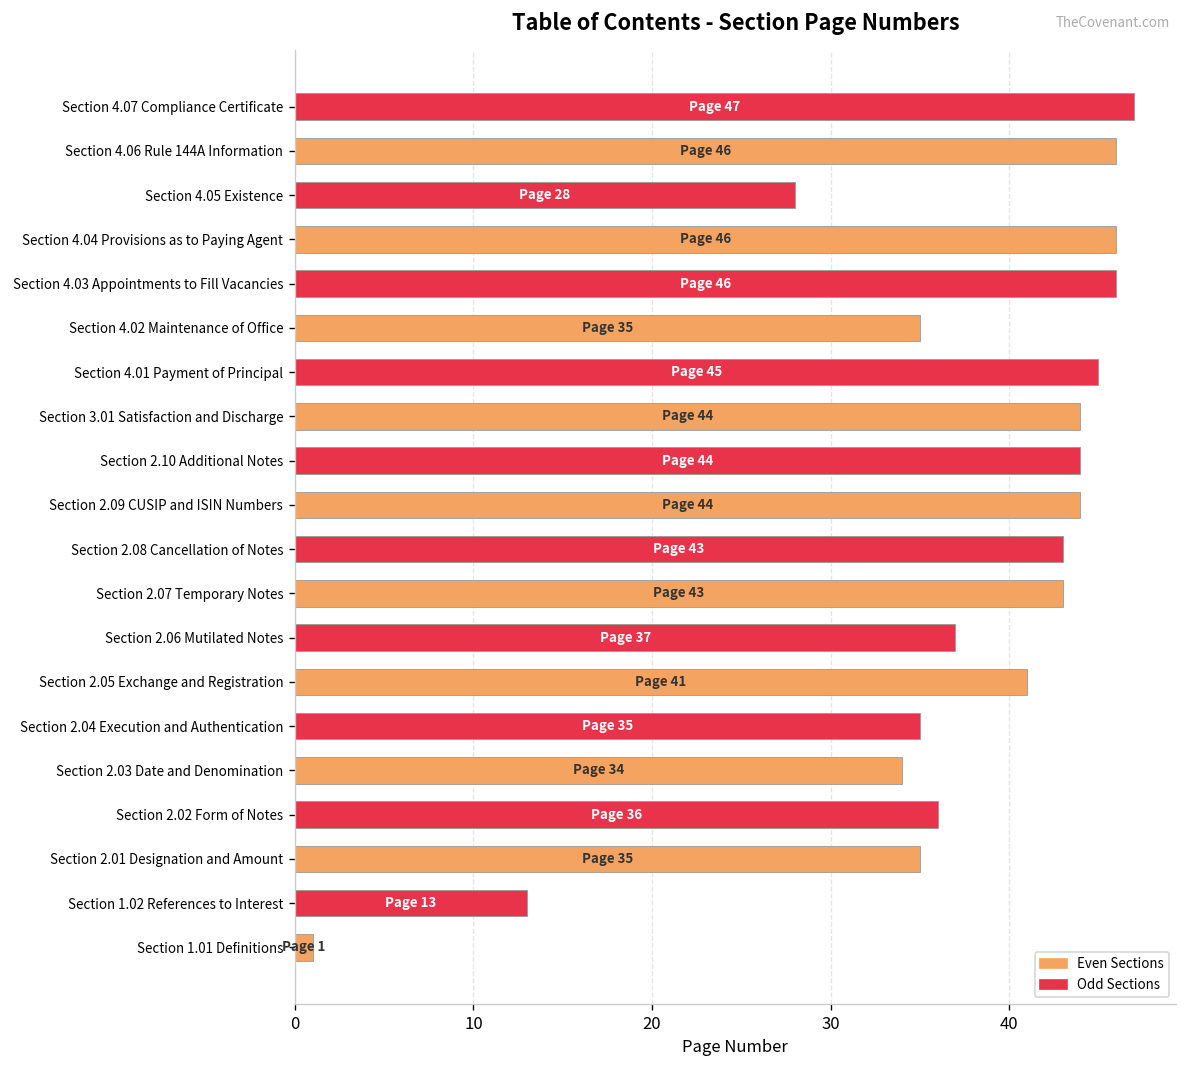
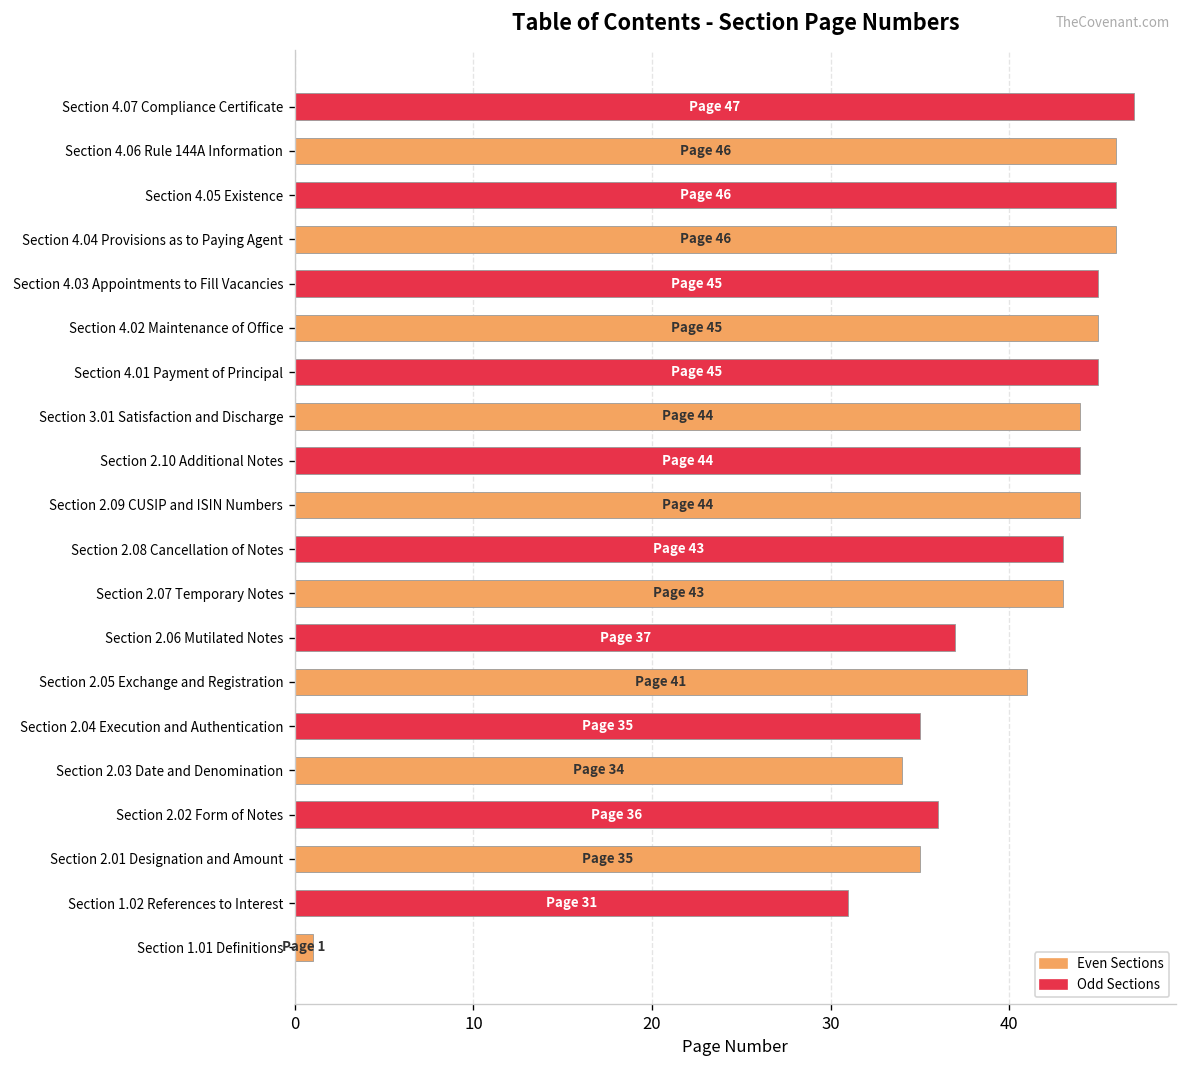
Section 4.05 Existence: 28 -> 46
Section 4.03 Appointments to Fill Vacancies: 46 -> 45
Section 4.02 Maintenance of Office: 35 -> 45
Section 1.02 References to Interest: 13 -> 31
